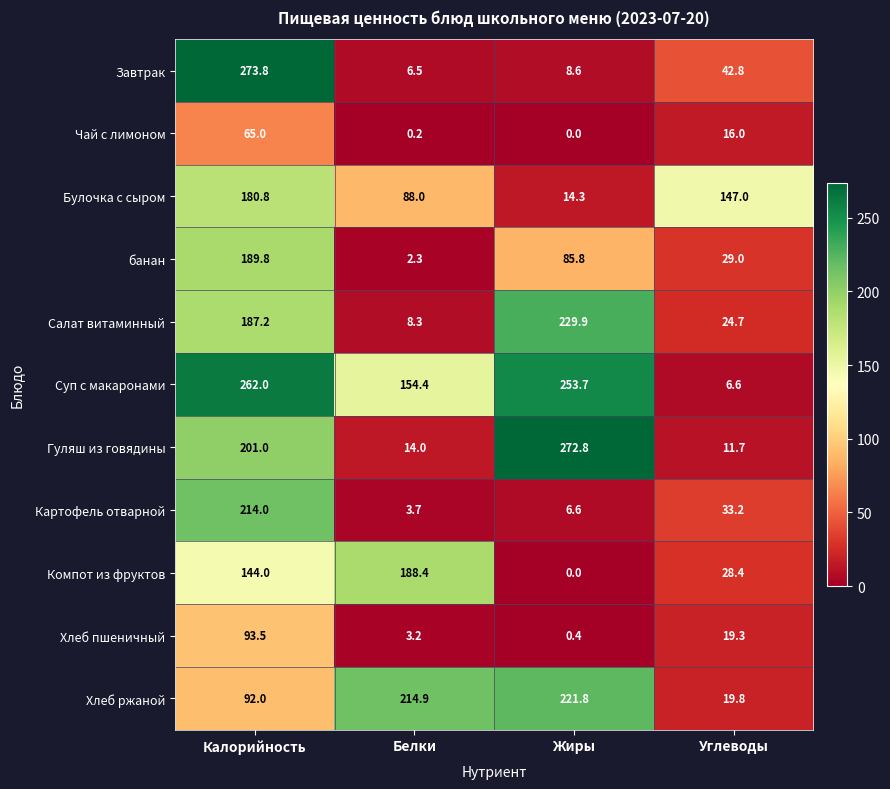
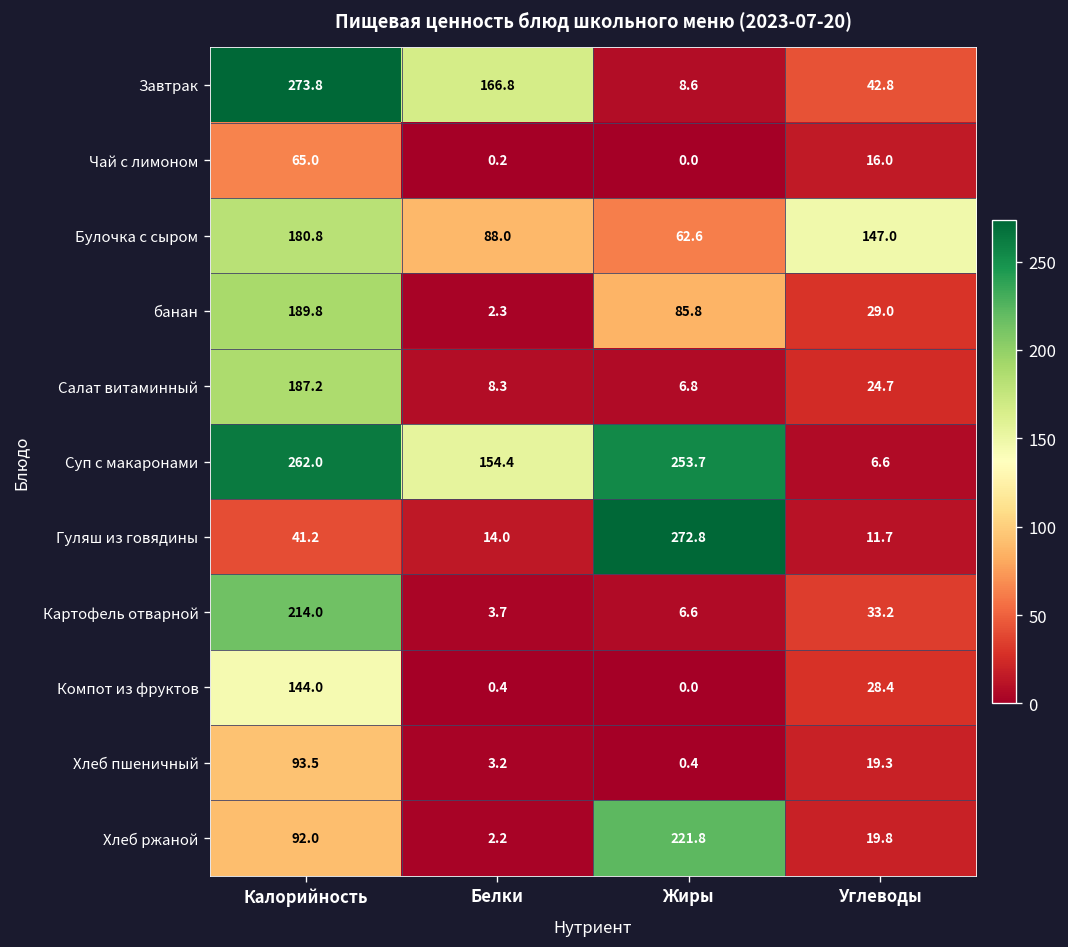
Завтрак, Белки: 6.5 -> 166.8
Булочка с сыром, Жиры: 14.3 -> 62.6
Салат витаминный, Жиры: 229.9 -> 6.8
Гуляш из говядины, Калорийность: 201.0 -> 41.2
Компот из фруктов, Белки: 188.4 -> 0.4
Хлеб ржаной, Белки: 214.9 -> 2.2
